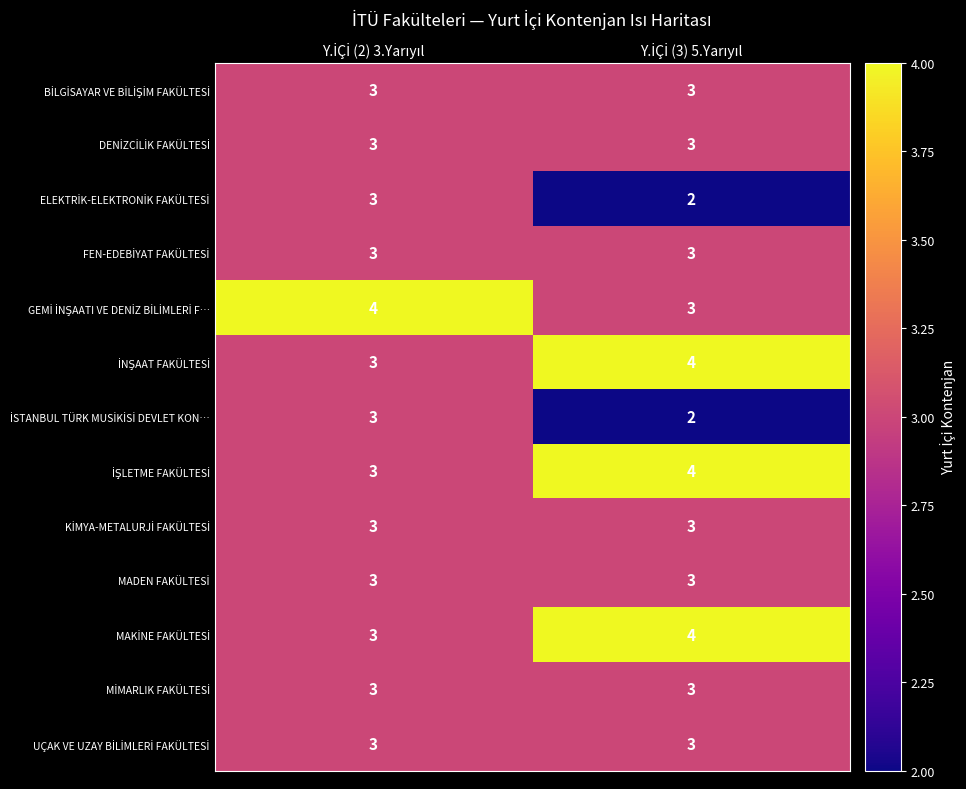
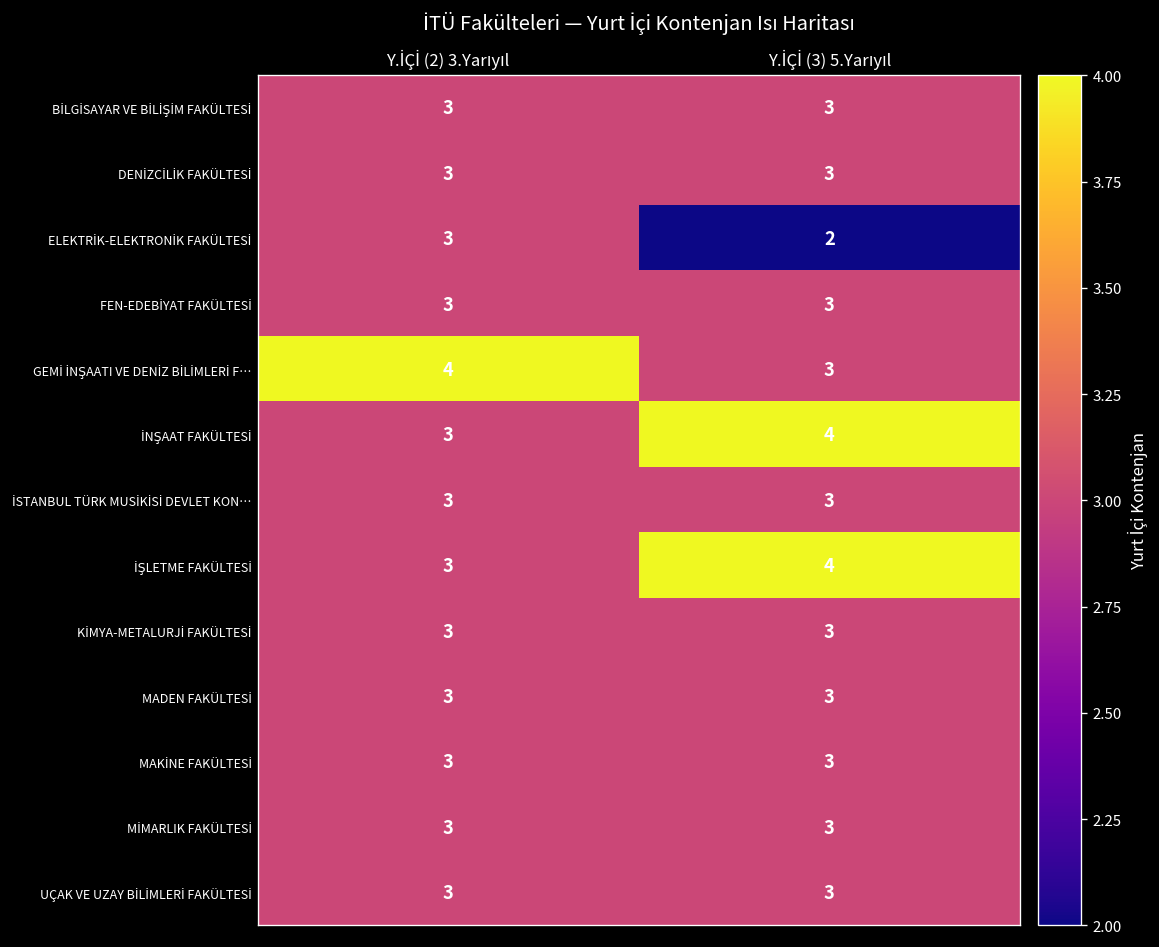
İSTANBUL TÜRK MUSİKİSİ DEVLET KON…, Y.İÇİ (3) 5.Yarıyıl: 2 -> 3
MAKİNE FAKÜLTESİ, Y.İÇİ (3) 5.Yarıyıl: 4 -> 3
